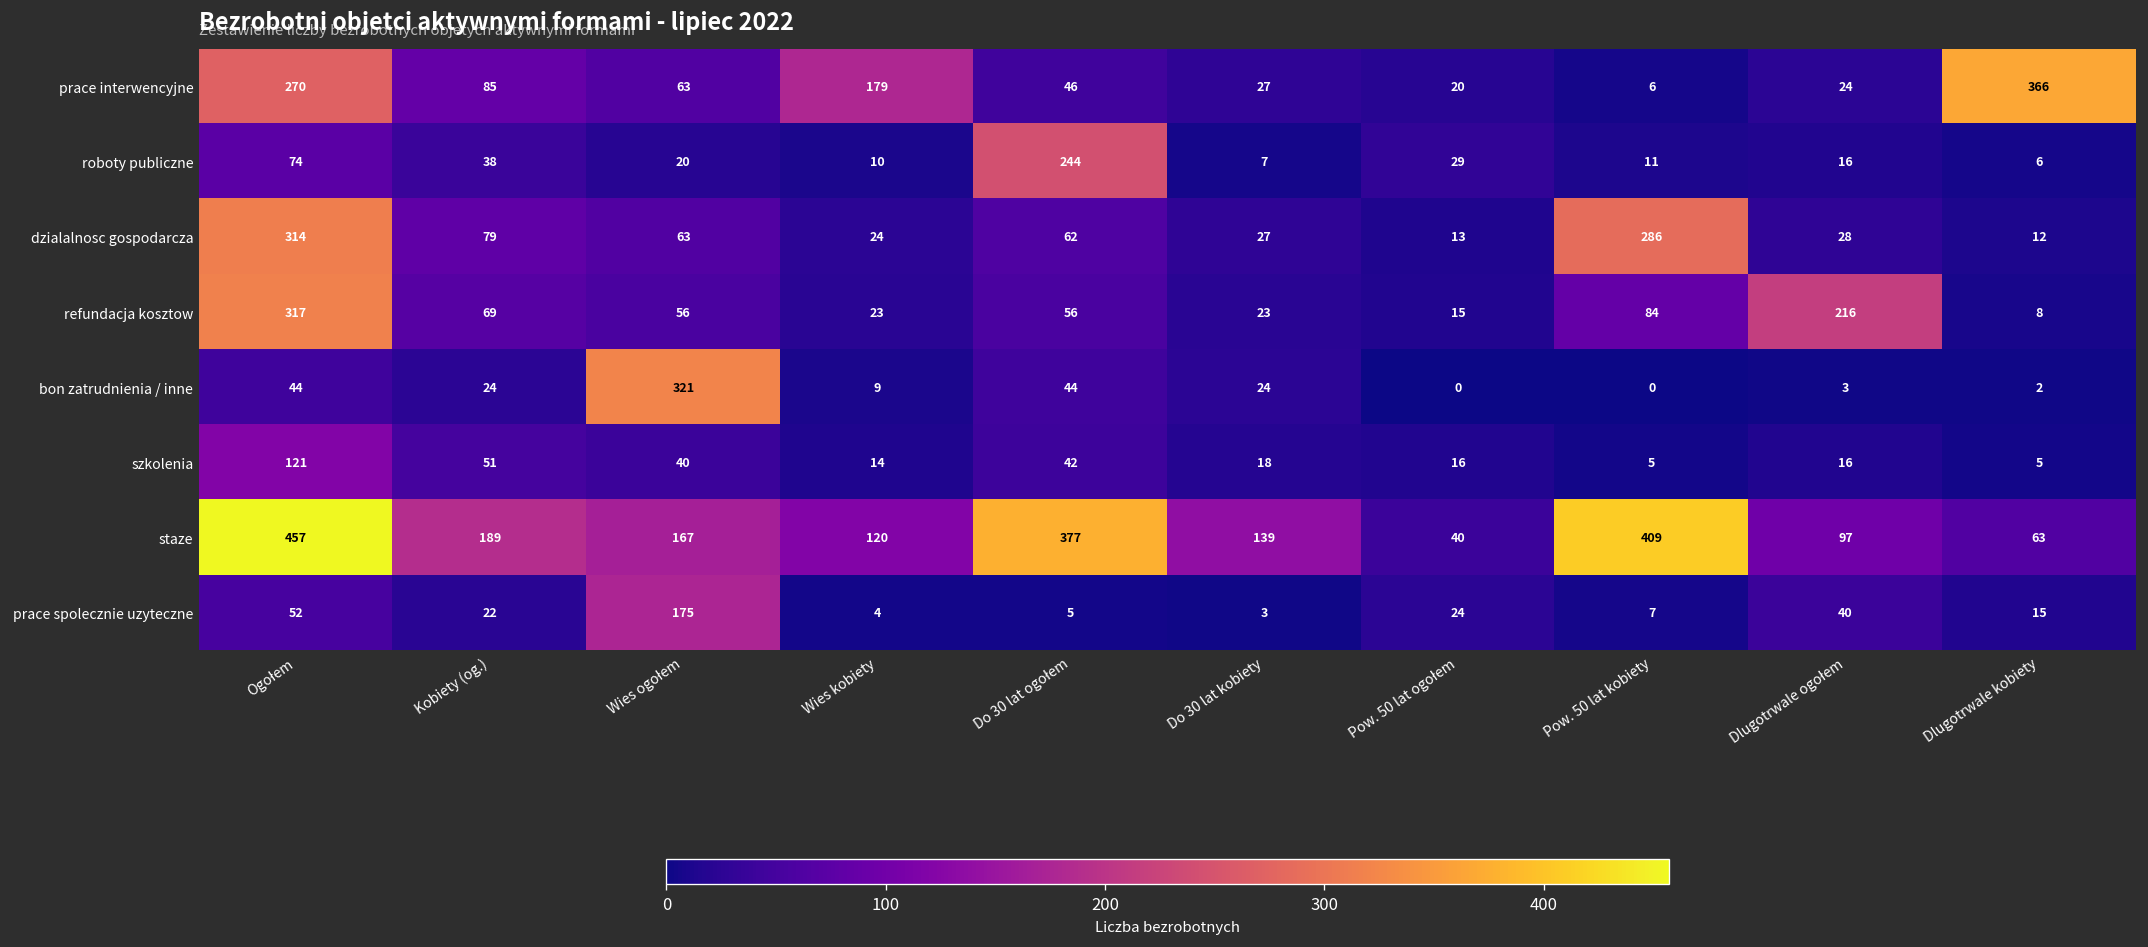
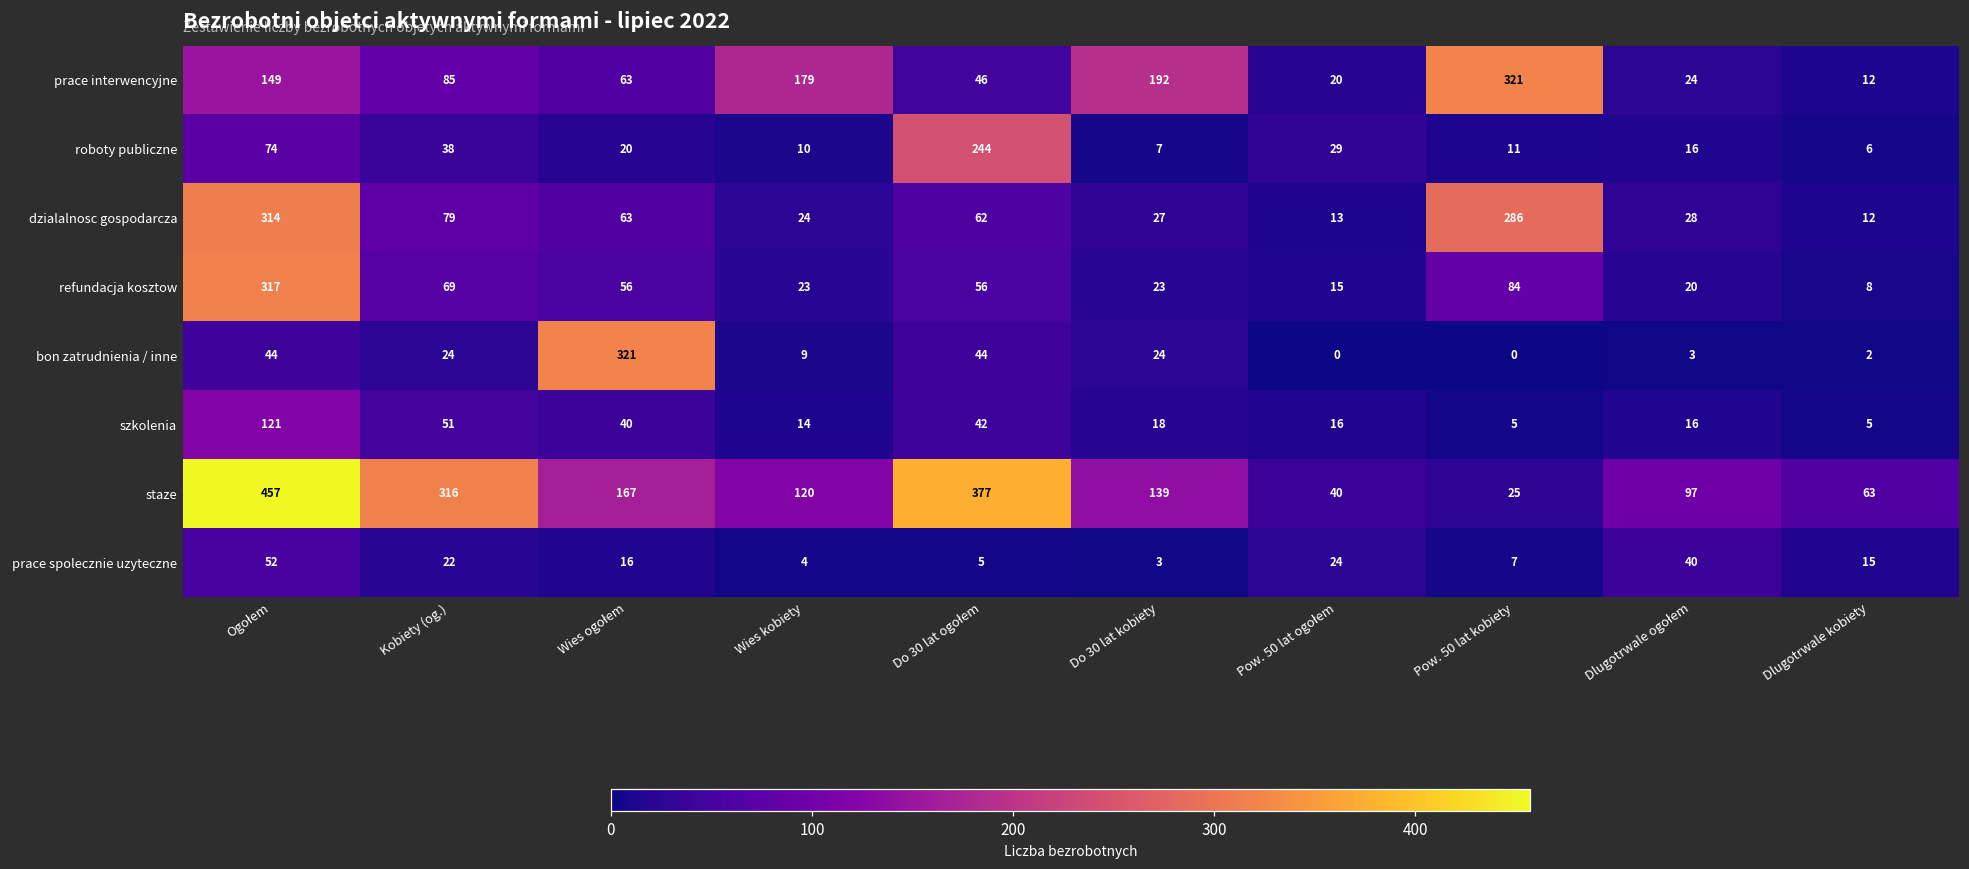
prace interwencyjne, Ogołem: 270 -> 149
prace interwencyjne, Do 30 lat kobiety: 27 -> 192
prace interwencyjne, Pow. 50 lat kobiety: 6 -> 321
prace interwencyjne, Dlugotrwale kobiety: 366 -> 12
refundacja kosztow, Dlugotrwale ogołem: 216 -> 20
staze, Kobiety (og.): 189 -> 316
staze, Pow. 50 lat kobiety: 409 -> 25
prace spolecznie uzyteczne, Wies ogołem: 175 -> 16
